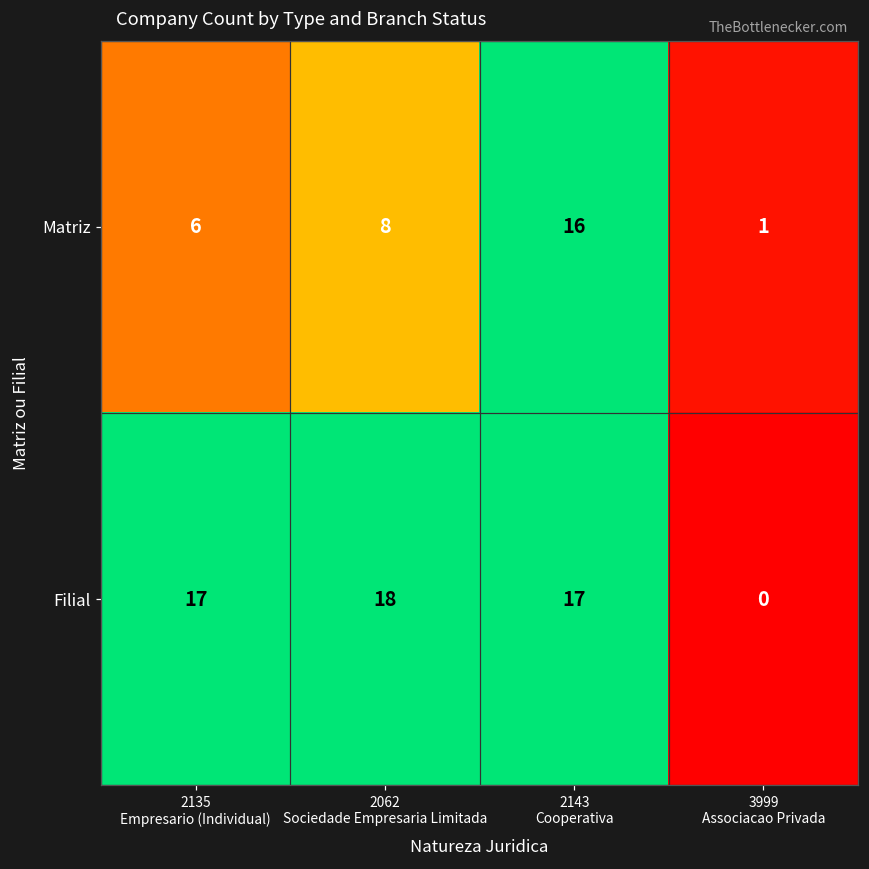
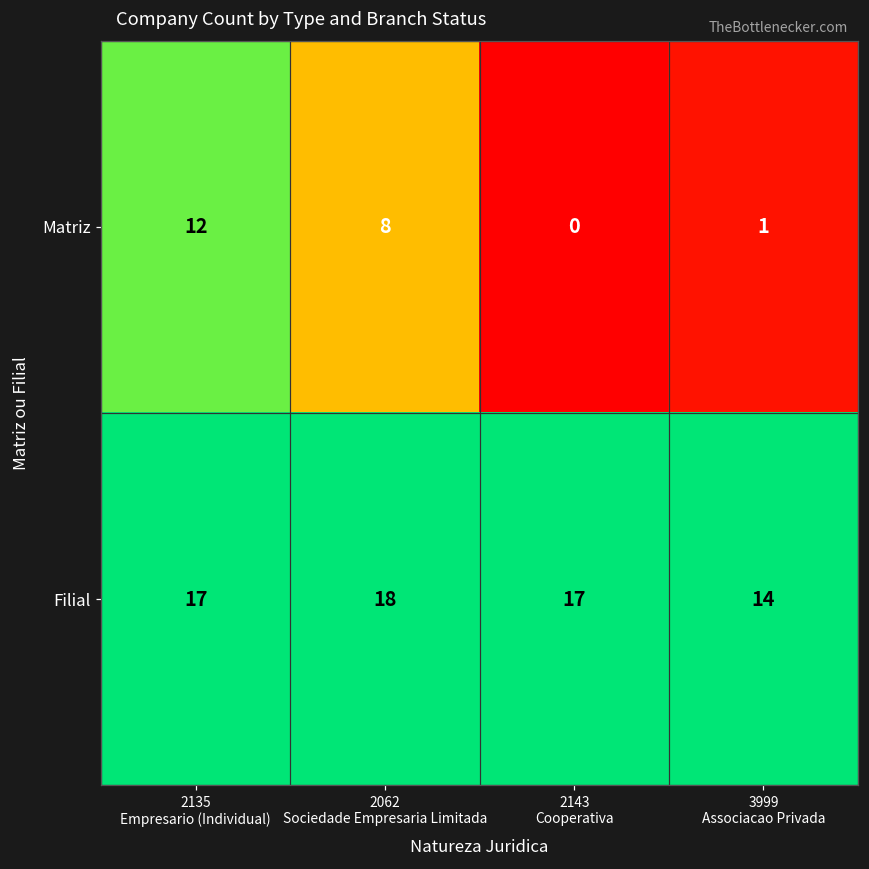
Matriz, 2135 Empresario (Individual): 6 -> 12
Matriz, 2143 Cooperativa: 16 -> 0
Filial, 3999 Associacao Privada: 0 -> 14
